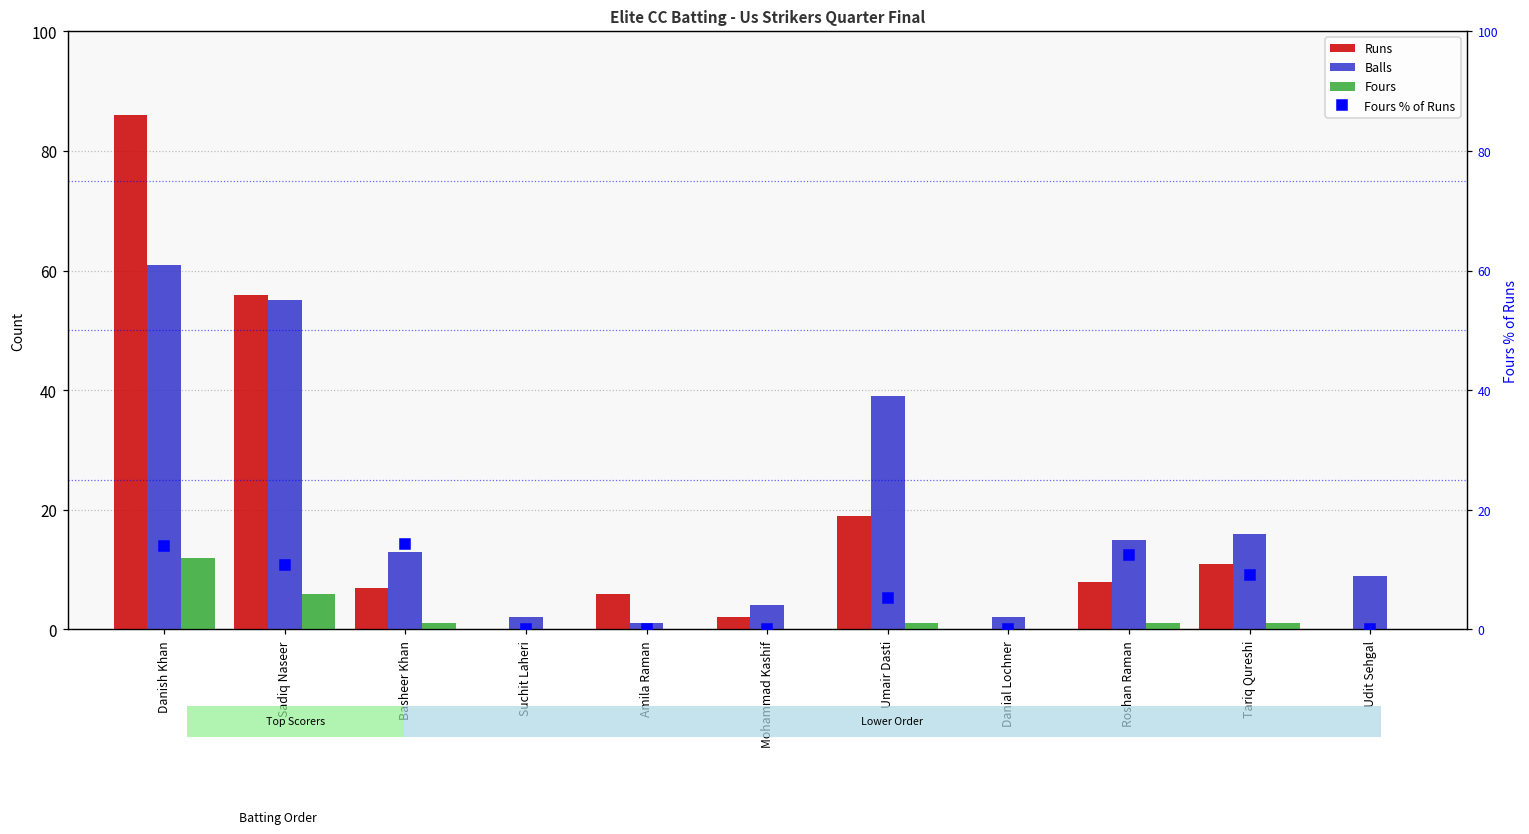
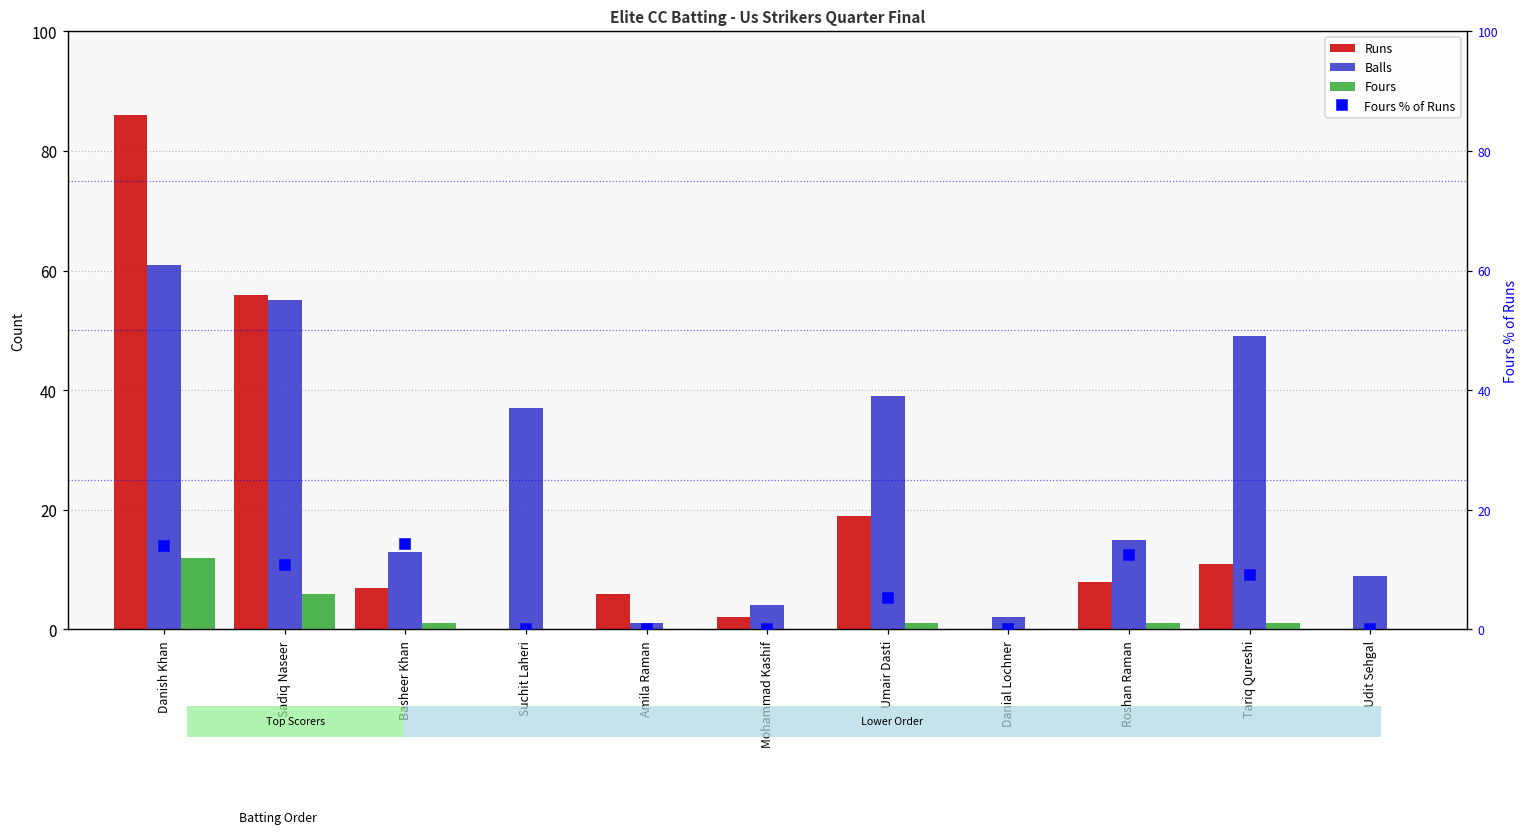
Elite CC Batting - Us Strikers Quarter Final, Balls, Suchit Laheri: 2 -> 37
Elite CC Batting - Us Strikers Quarter Final, Balls, Tariq Qureshi: 16 -> 49
